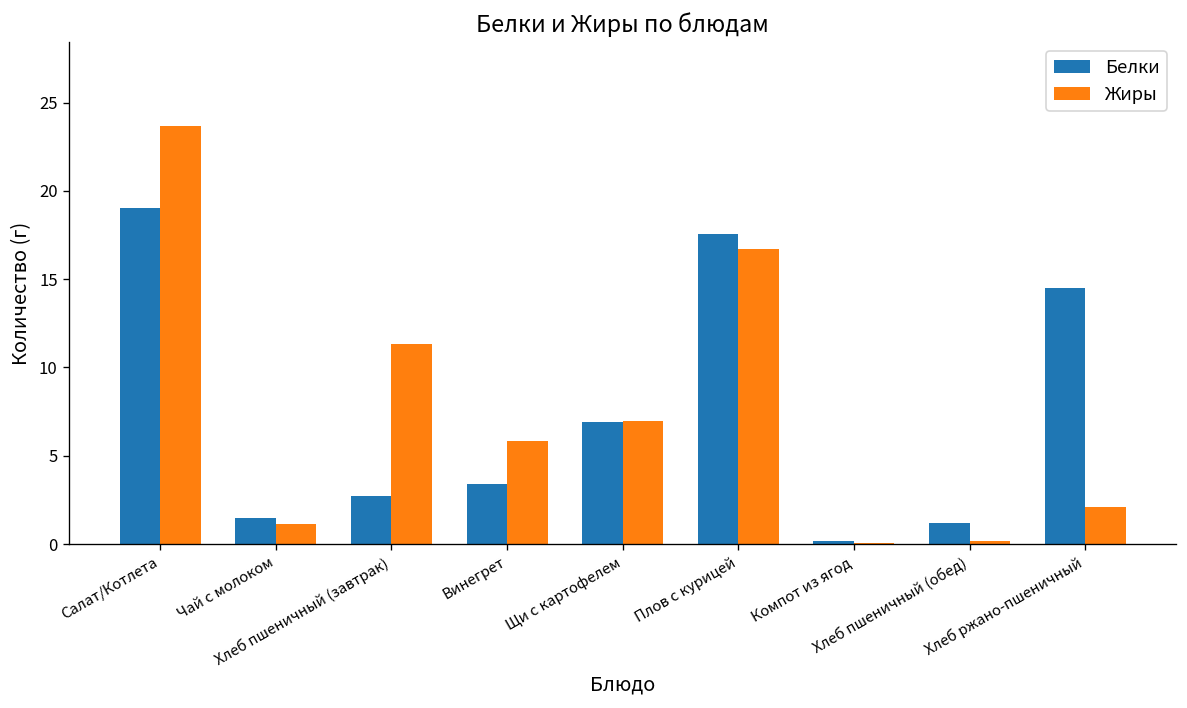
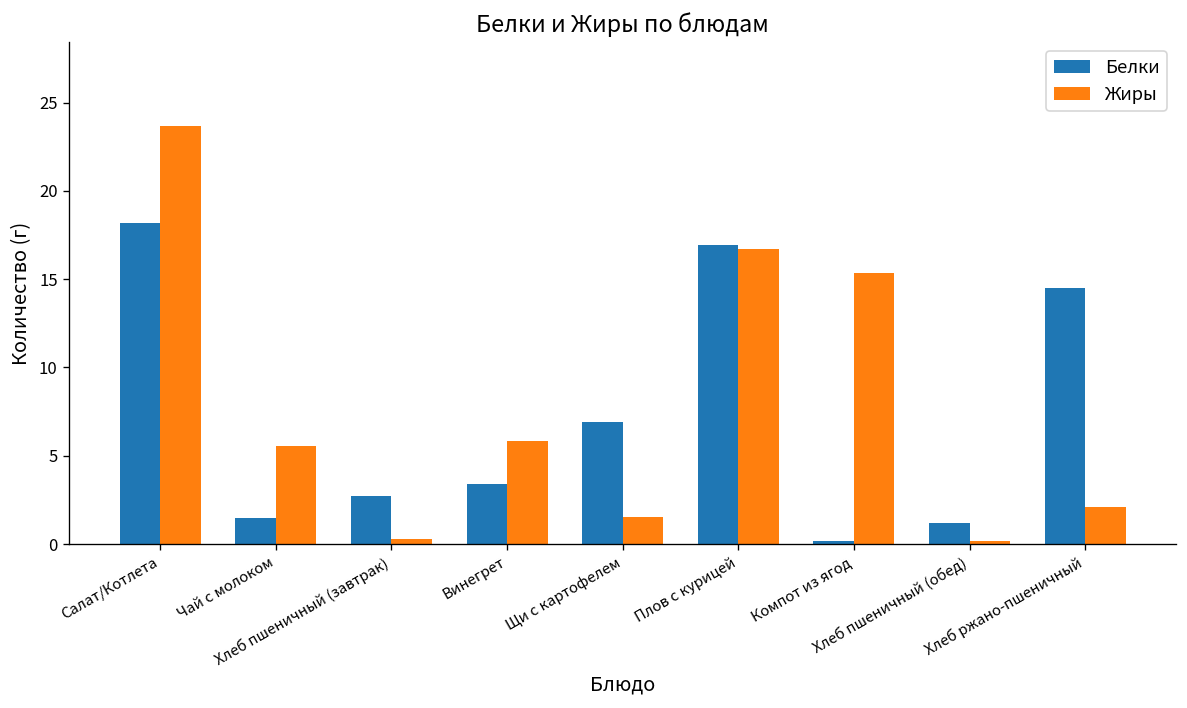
Белки, Салат/Котлета: 19.0 -> 18.2
Жиры, Чай с молоком: 1.2 -> 5.6
Жиры, Хлеб пшеничный (завтрак): 11.3 -> 0.3
Жиры, Щи с картофелем: 7.0 -> 1.6
Белки, Плов с курицей: 17.6 -> 16.9
Жиры, Компот из ягод: 0.1 -> 15.4
